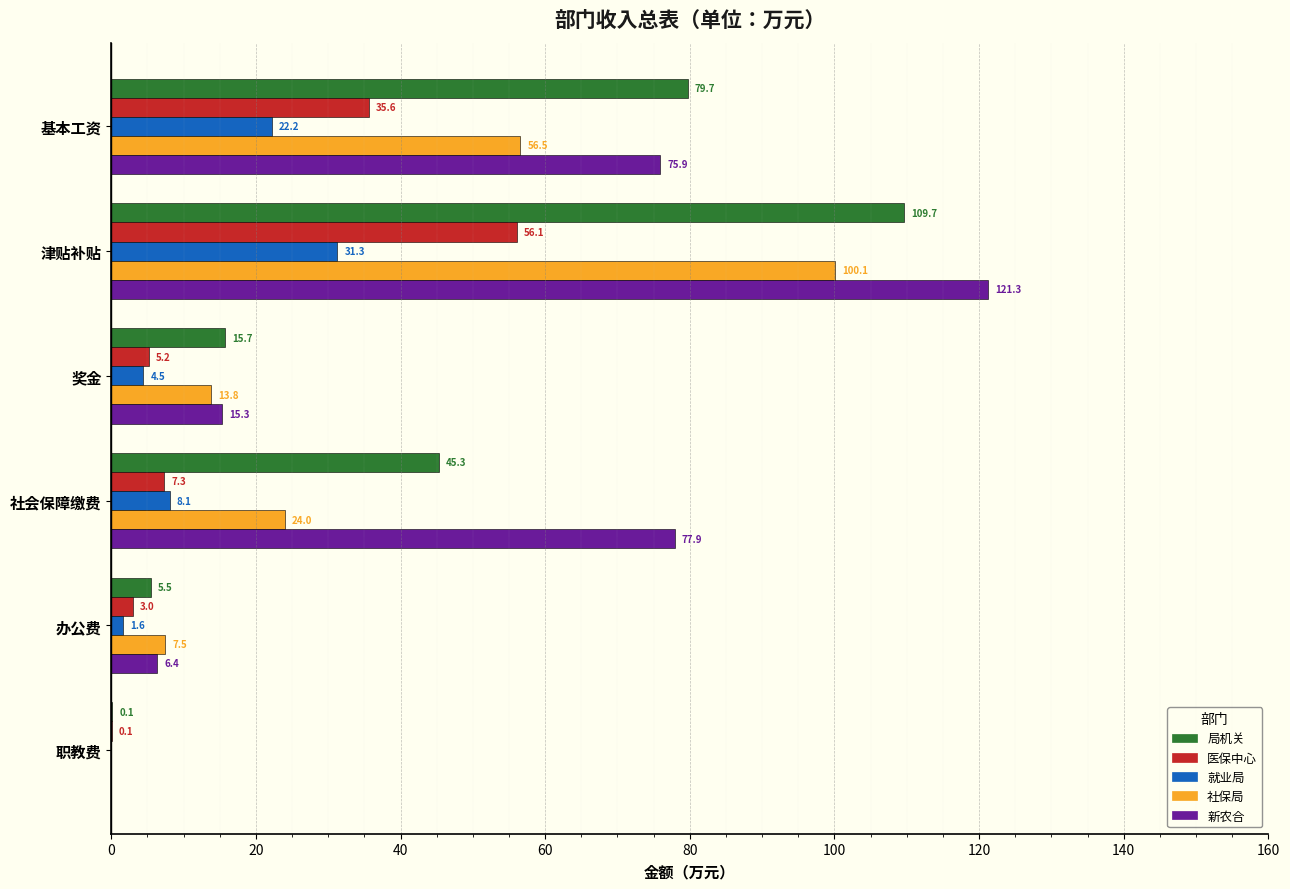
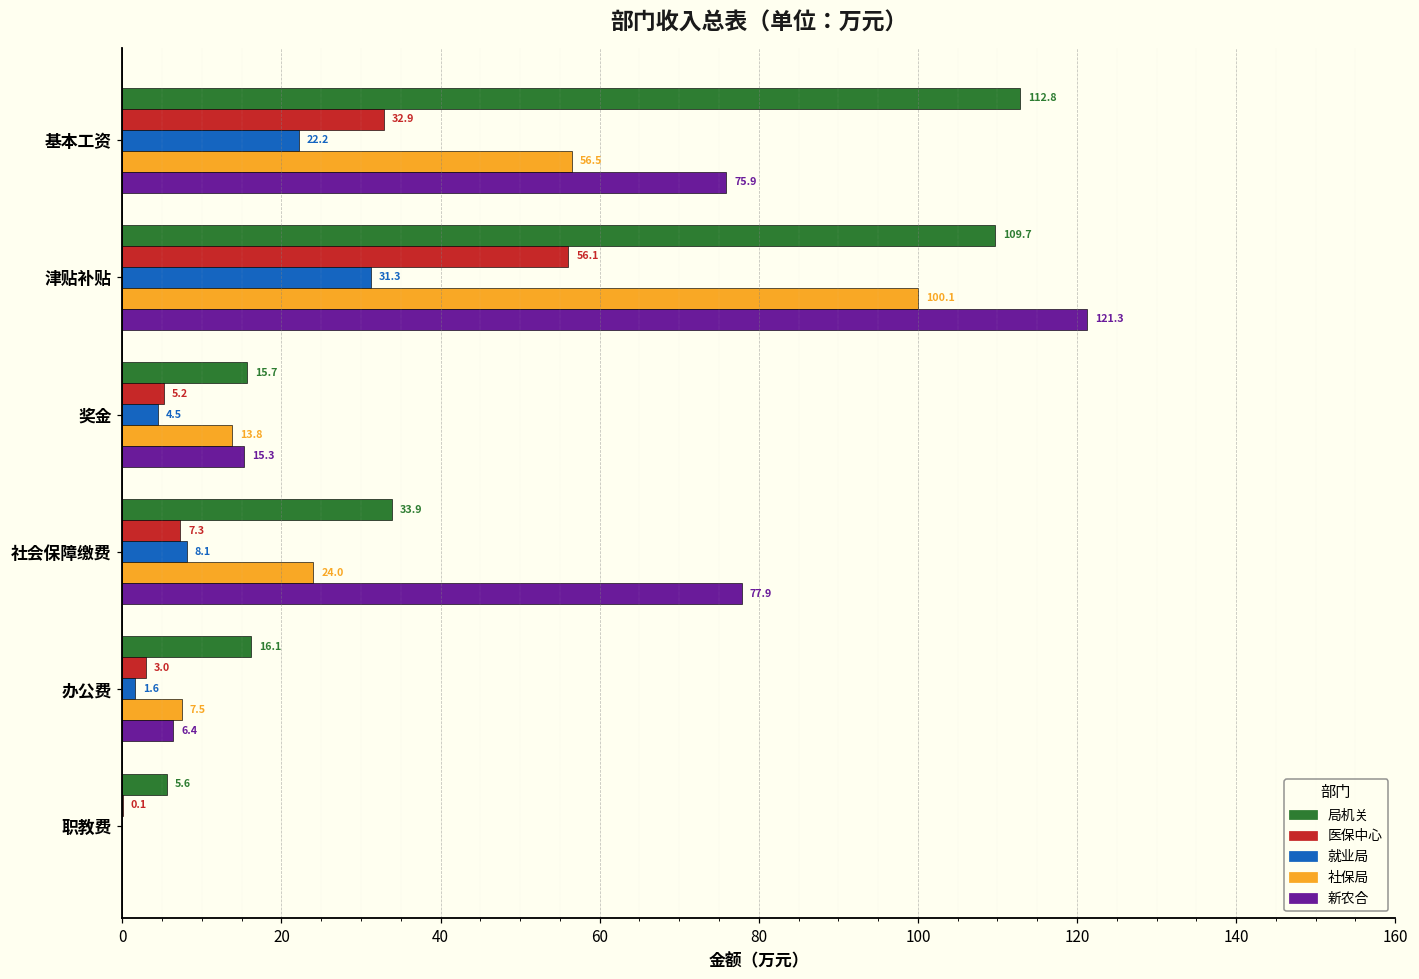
局机关, 基本工资: 79.7 -> 112.8
医保中心, 基本工资: 35.6 -> 32.9
局机关, 社会保障缴费: 45.3 -> 33.9
局机关, 办公费: 5.5 -> 16.1
局机关, 职教费: 0.1 -> 5.6
